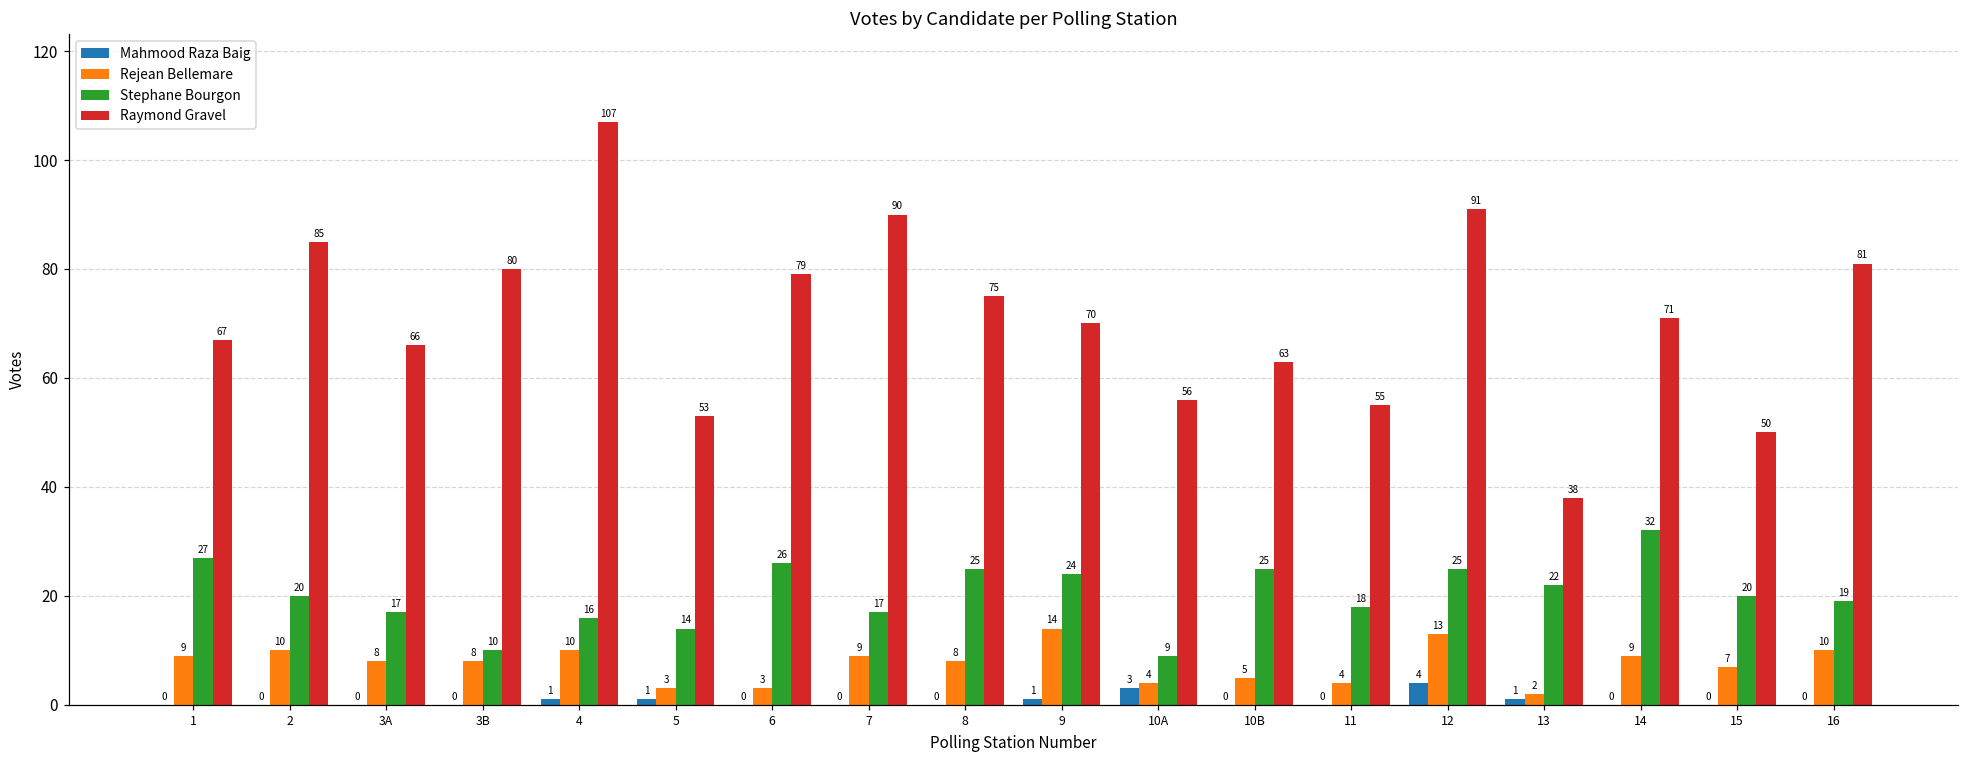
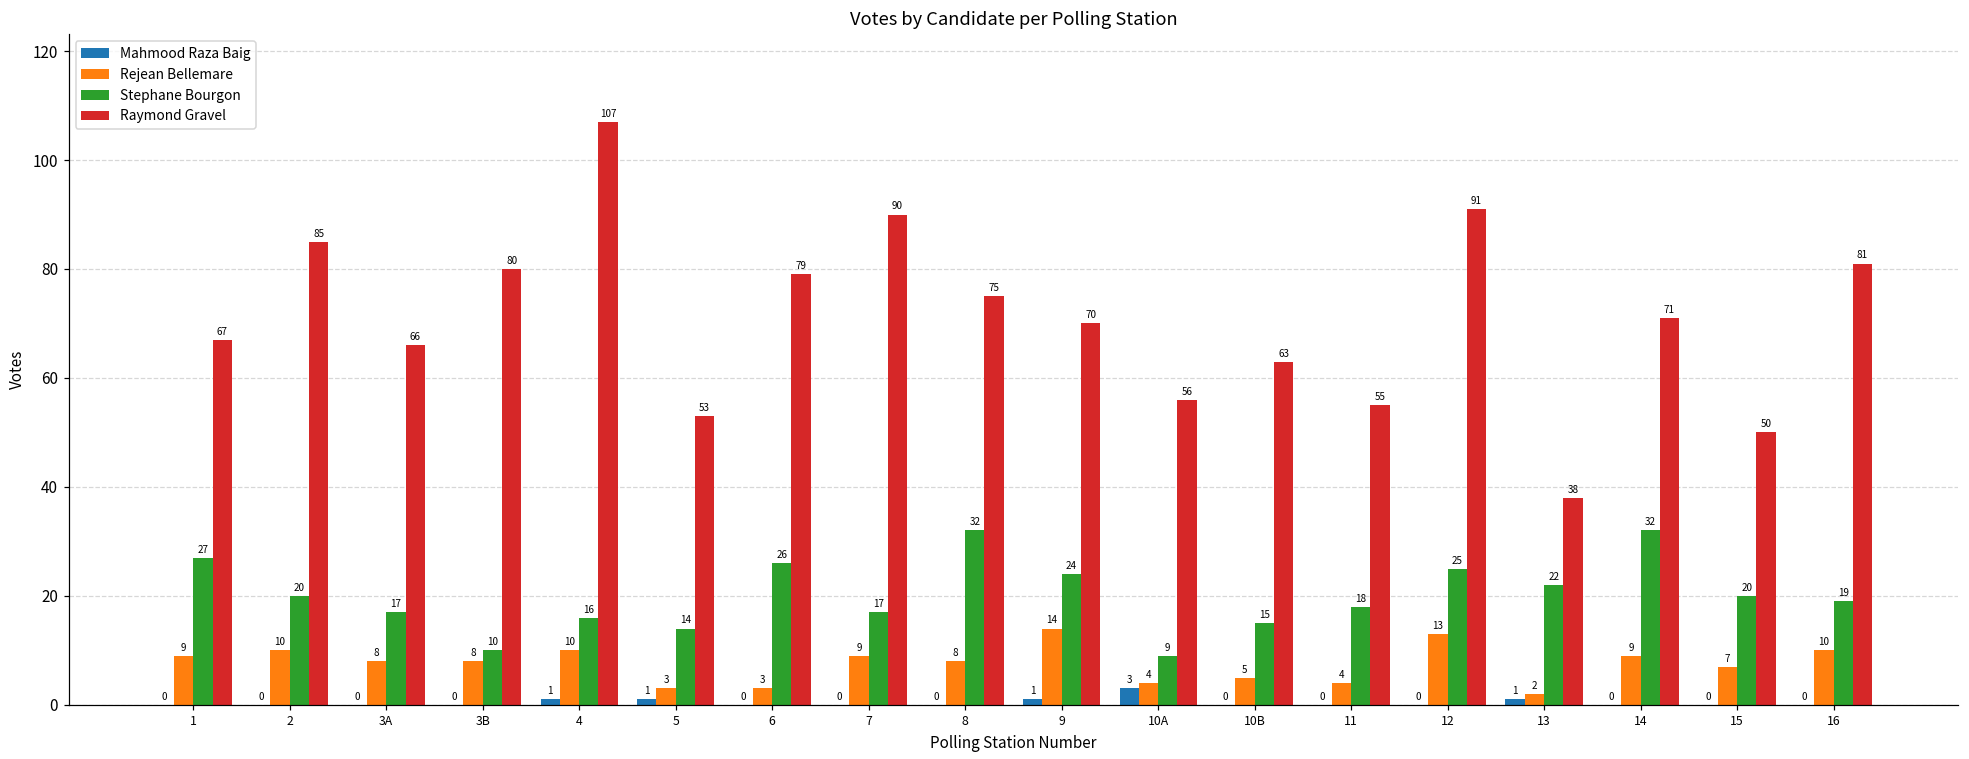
Stephane Bourgon, 8: 25 -> 32
Stephane Bourgon, 10B: 25 -> 15
Mahmood Raza Baig, 12: 4 -> 0
